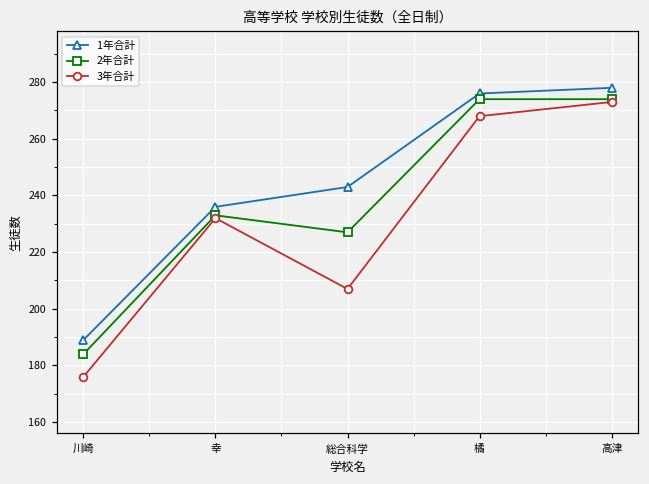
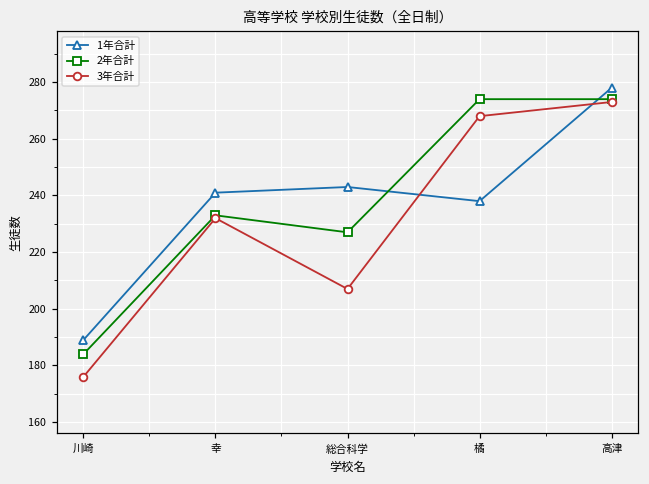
1年合計, 幸: 236 -> 241
1年合計, 橘: 276 -> 238
